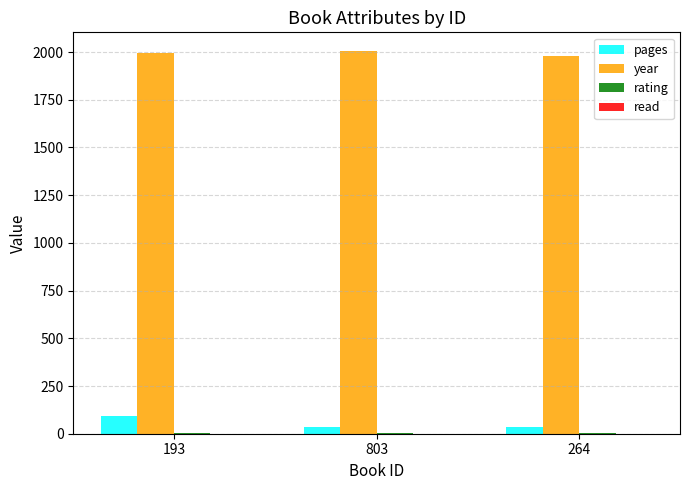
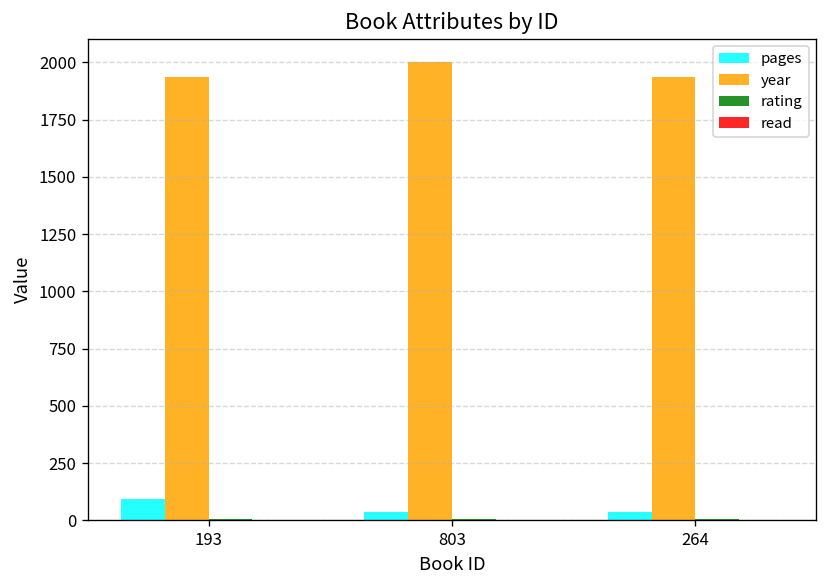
year, 193: 2000 -> 1940
year, 264: 1980 -> 1940
